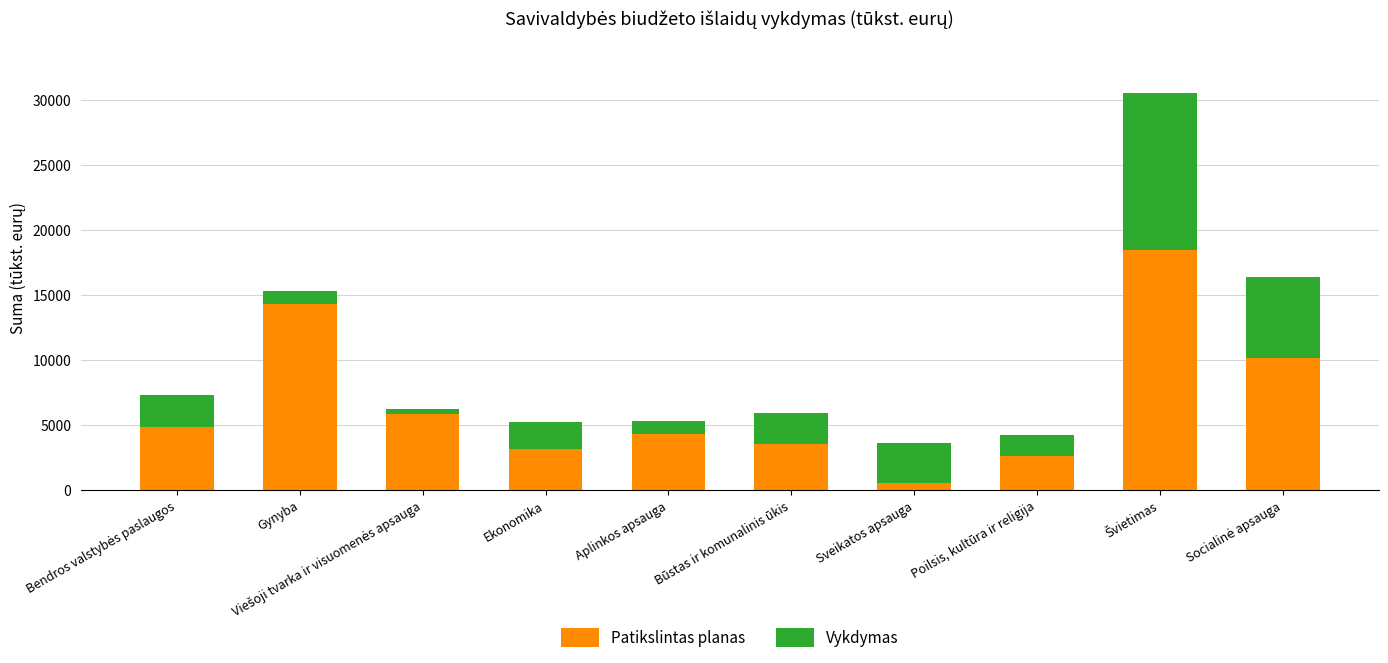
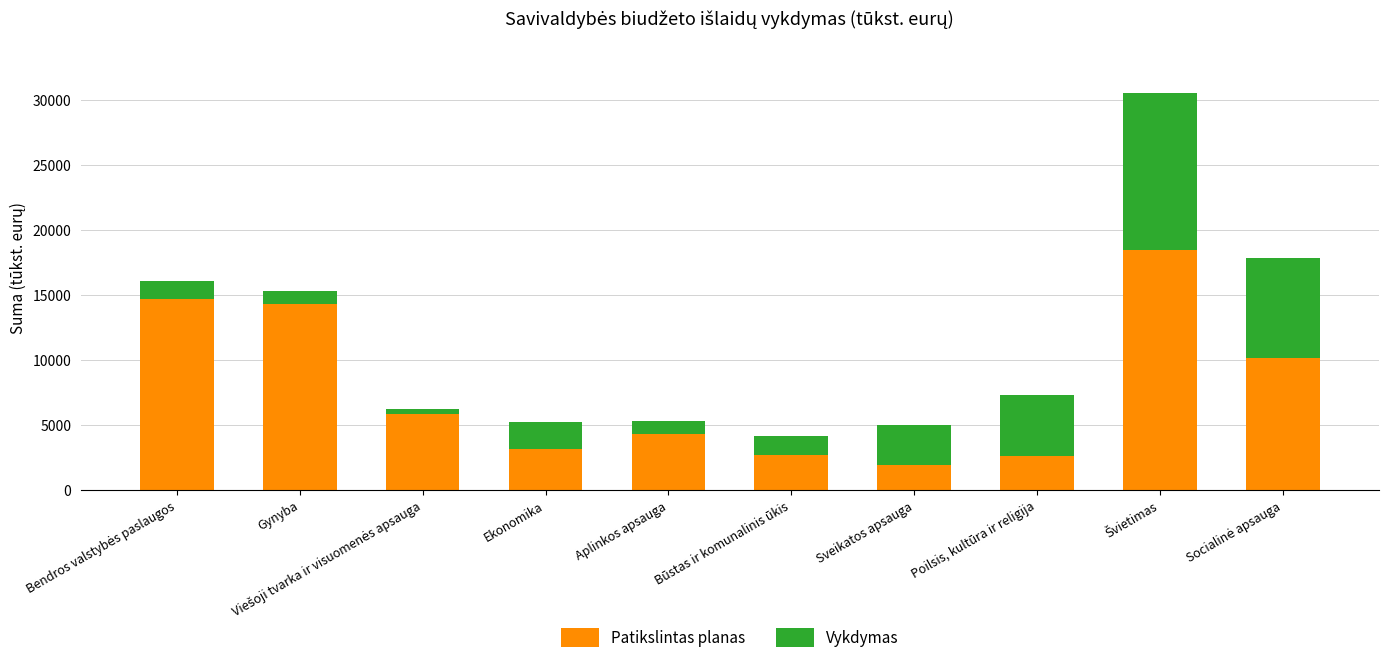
Patikslintas planas, Bendros valstybės paslaugos: 4800 -> 14700
Vykdymas, Bendros valstybės paslaugos: 2500 -> 1400
Patikslintas planas, Būstas ir komunalinis ūkis: 3500 -> 2700
Vykdymas, Būstas ir komunalinis ūkis: 2400 -> 1500
Patikslintas planas, Sveikatos apsauga: 600 -> 1900
Vykdymas, Poilsis, kultūra ir religija: 1600 -> 4700
Vykdymas, Socialinė apsauga: 6200 -> 7700
